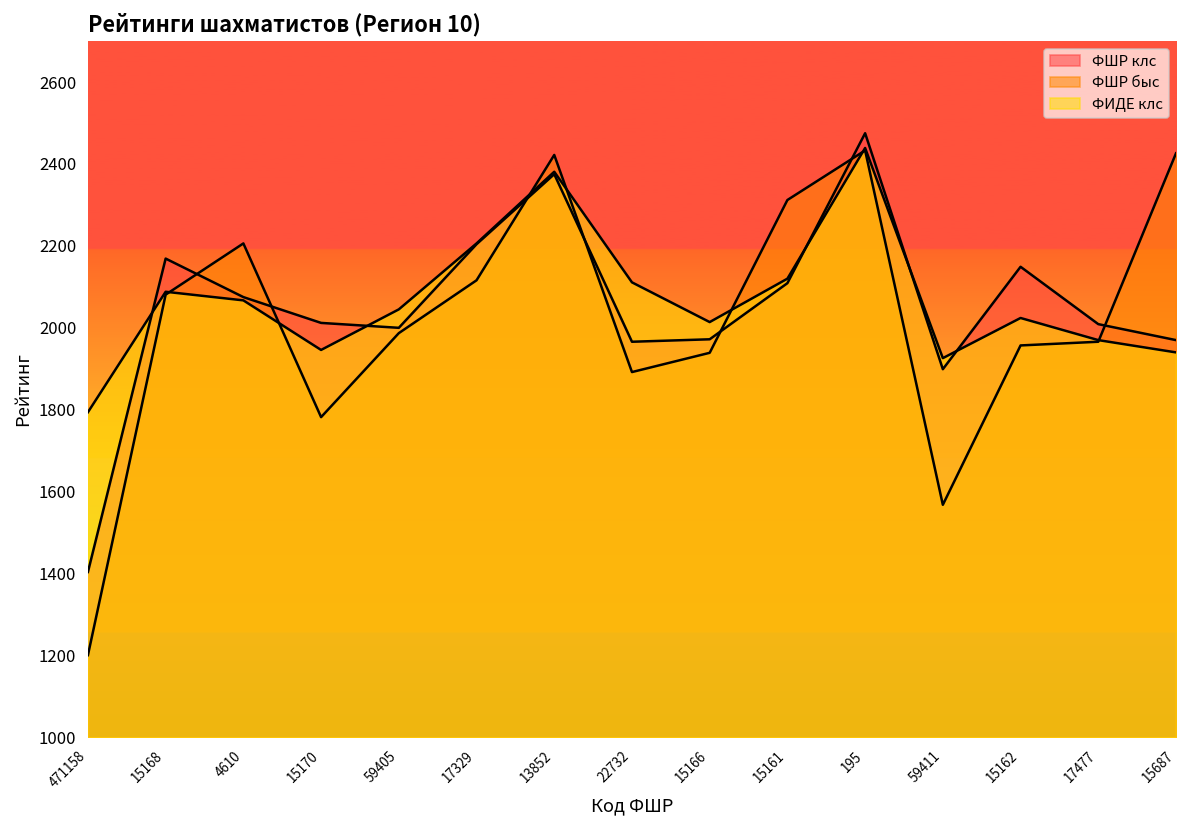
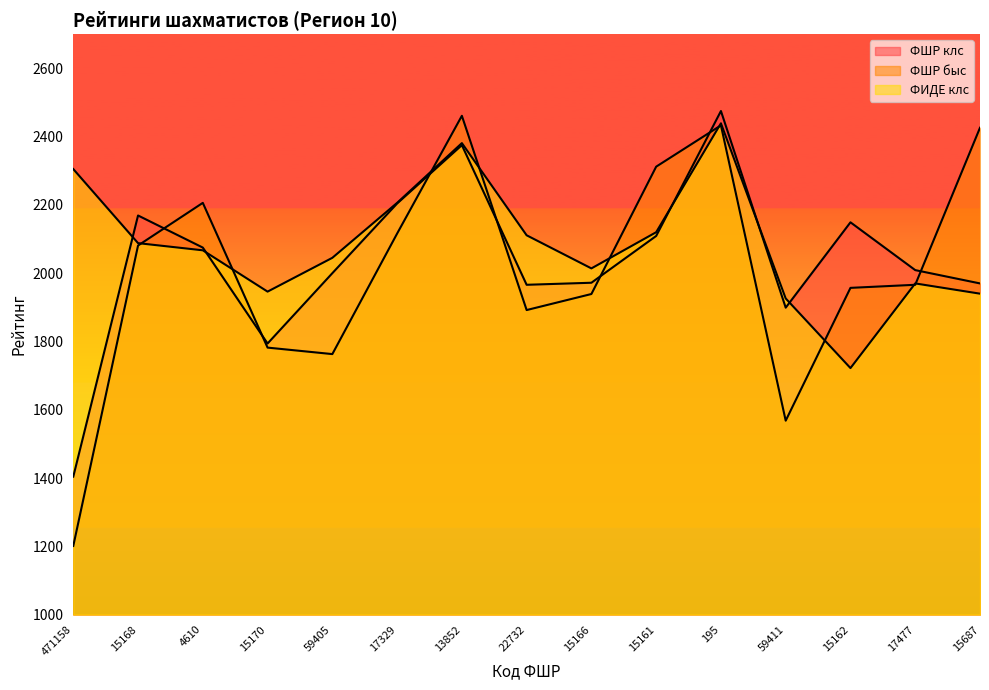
ФИДЕ клс, 471158: 1790 -> 2310
ФШР клс, 15170: 2010 -> 1790
ФШР быс, 59405: 1990 -> 1760
ФШР быс, 13852: 2420 -> 2460
ФИДЕ клс, 15162: 2020 -> 1720
